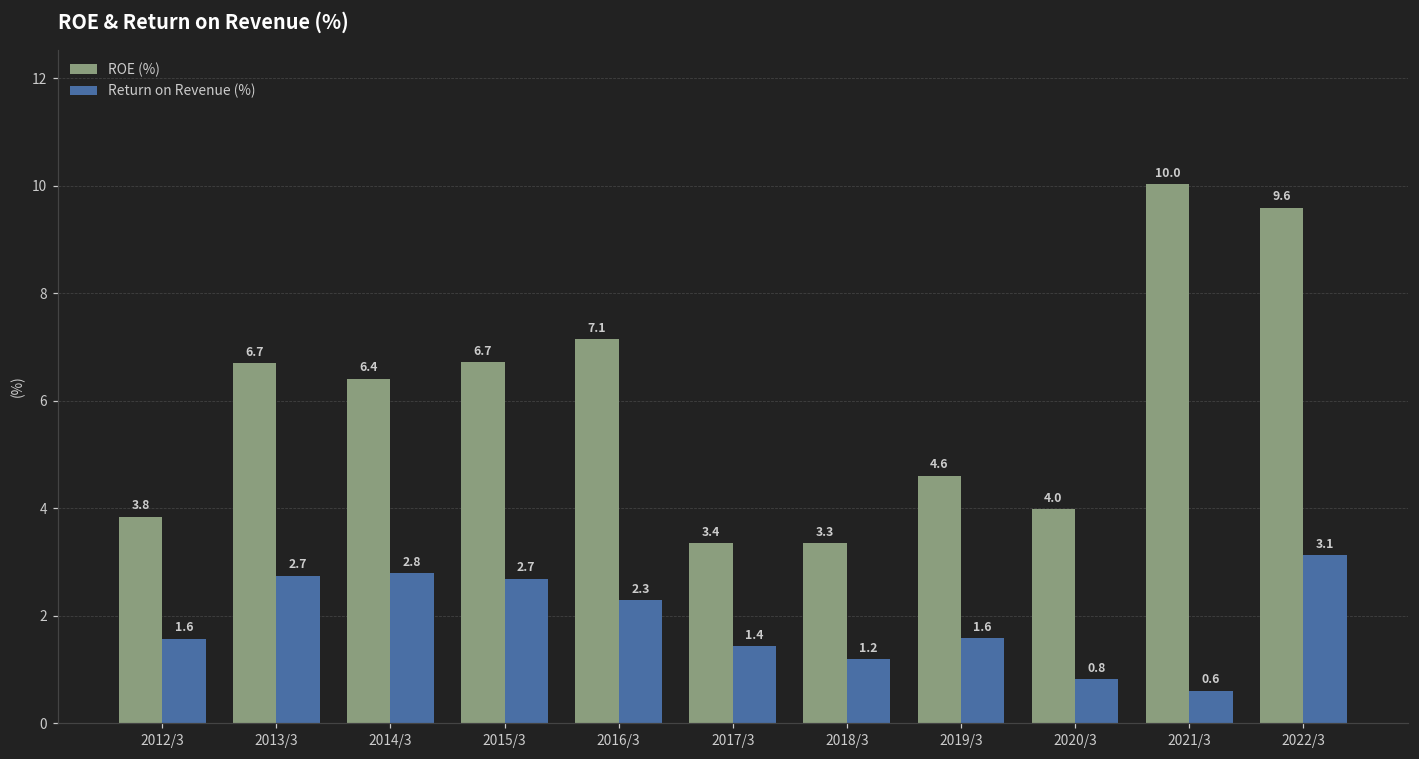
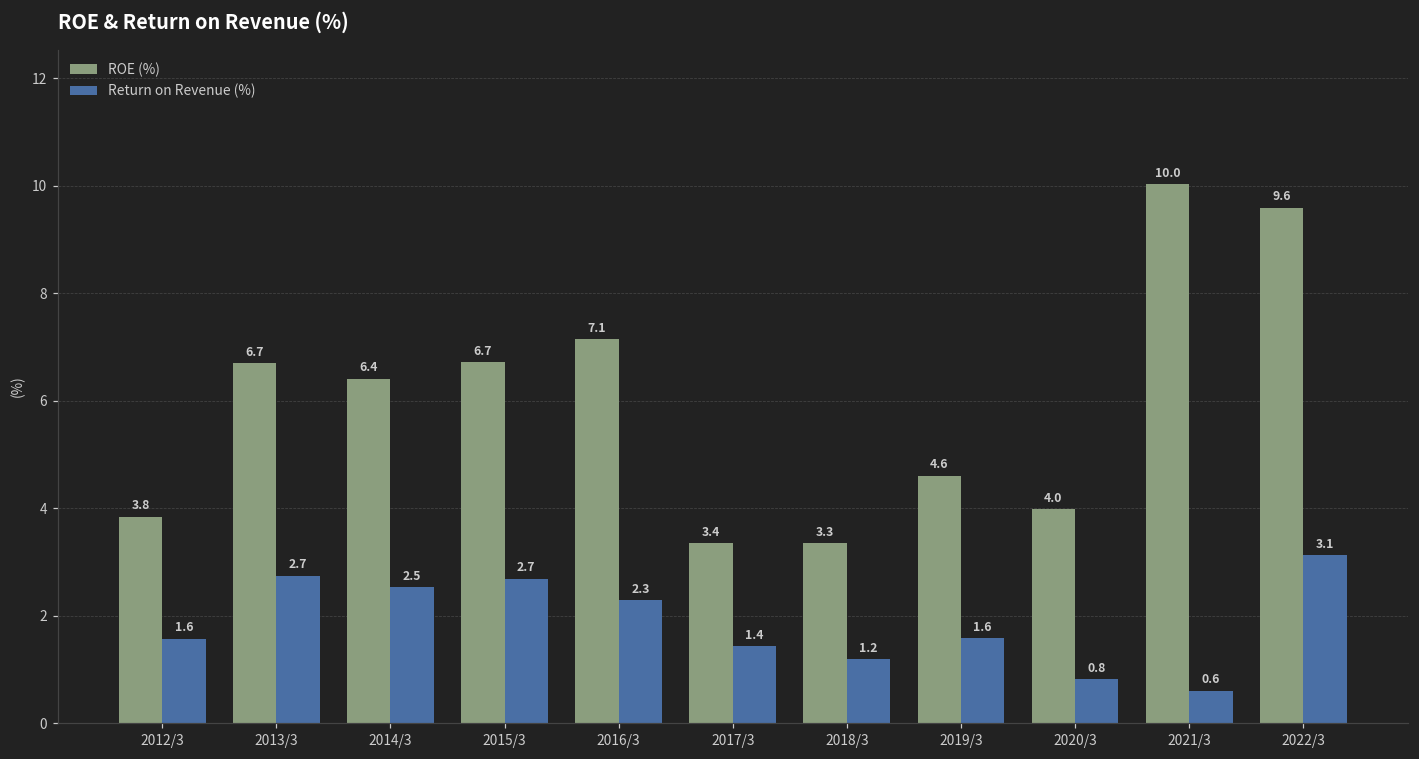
Return on Revenue (%), 2014/3: 2.8 -> 2.5
